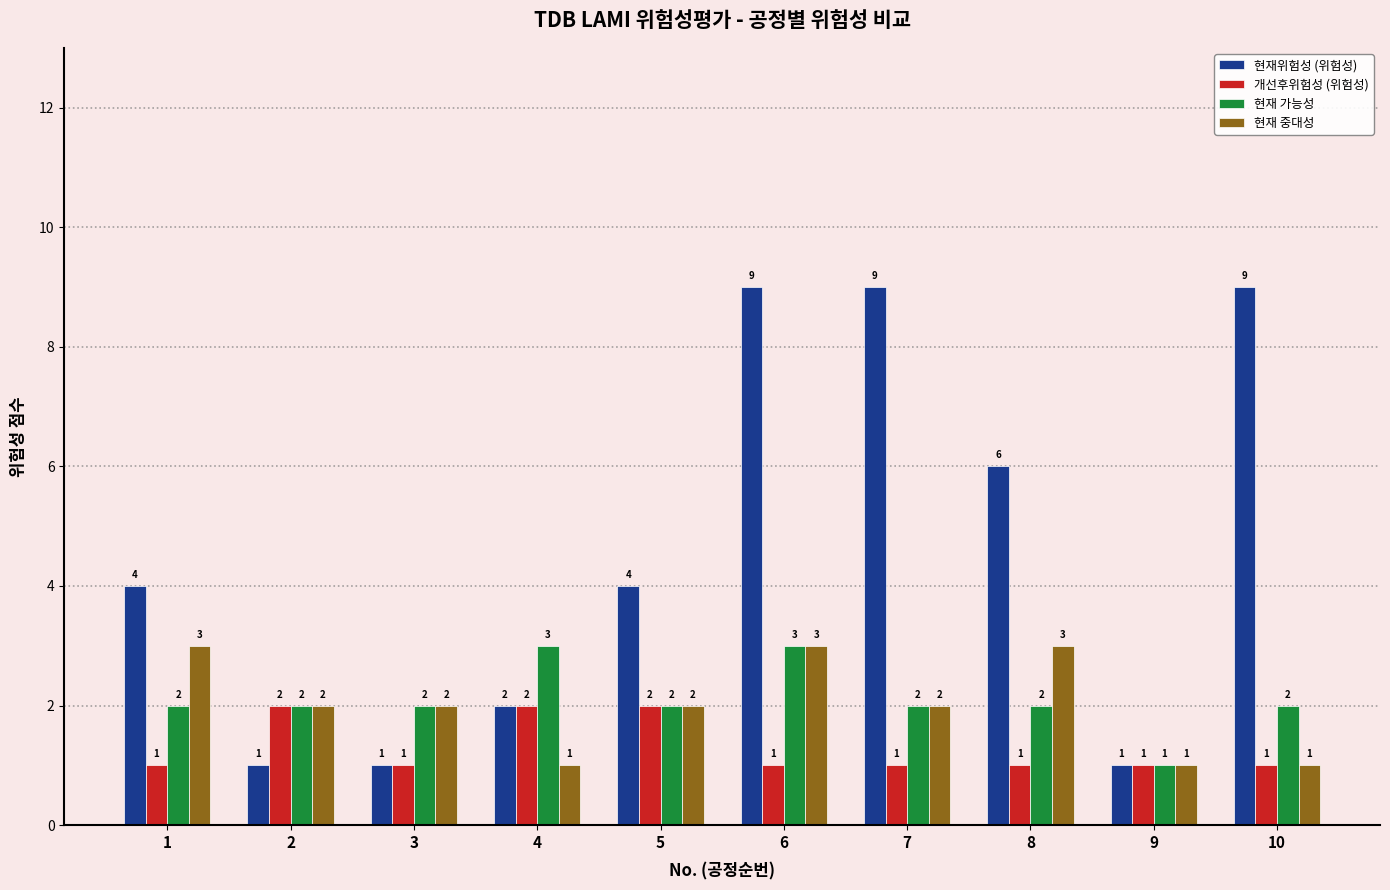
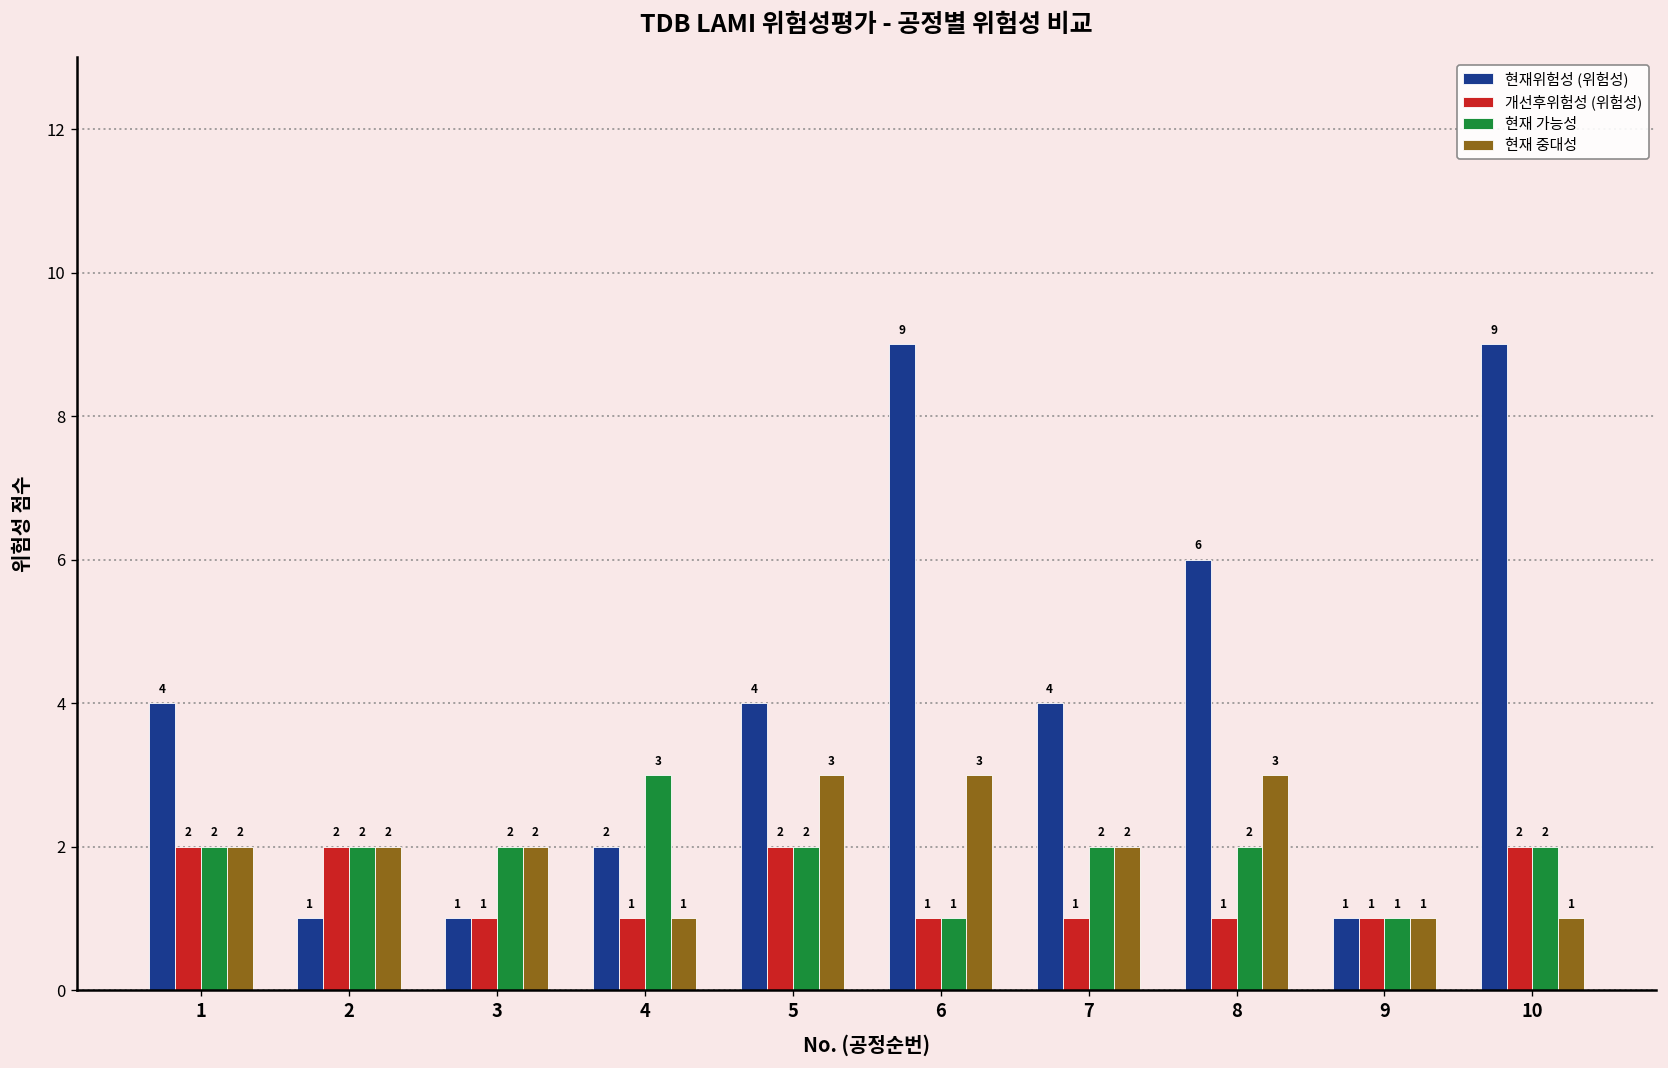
개선후위험성 (위험성), 1: 1 -> 2
현재 중대성, 1: 3 -> 2
개선후위험성 (위험성), 4: 2 -> 1
현재 중대성, 5: 2 -> 3
현재 가능성, 6: 3 -> 1
현재위험성 (위험성), 7: 9 -> 4
개선후위험성 (위험성), 10: 1 -> 2
